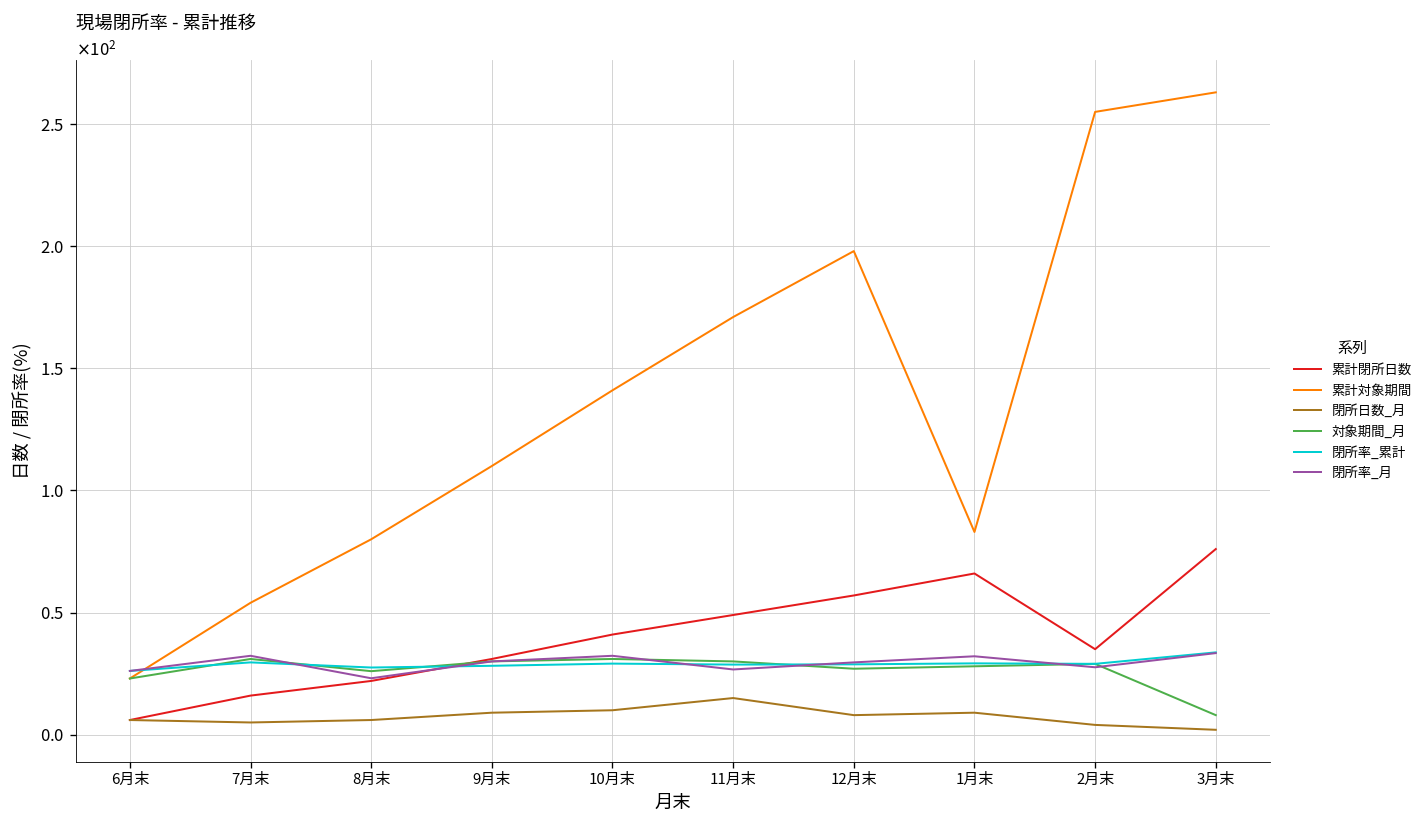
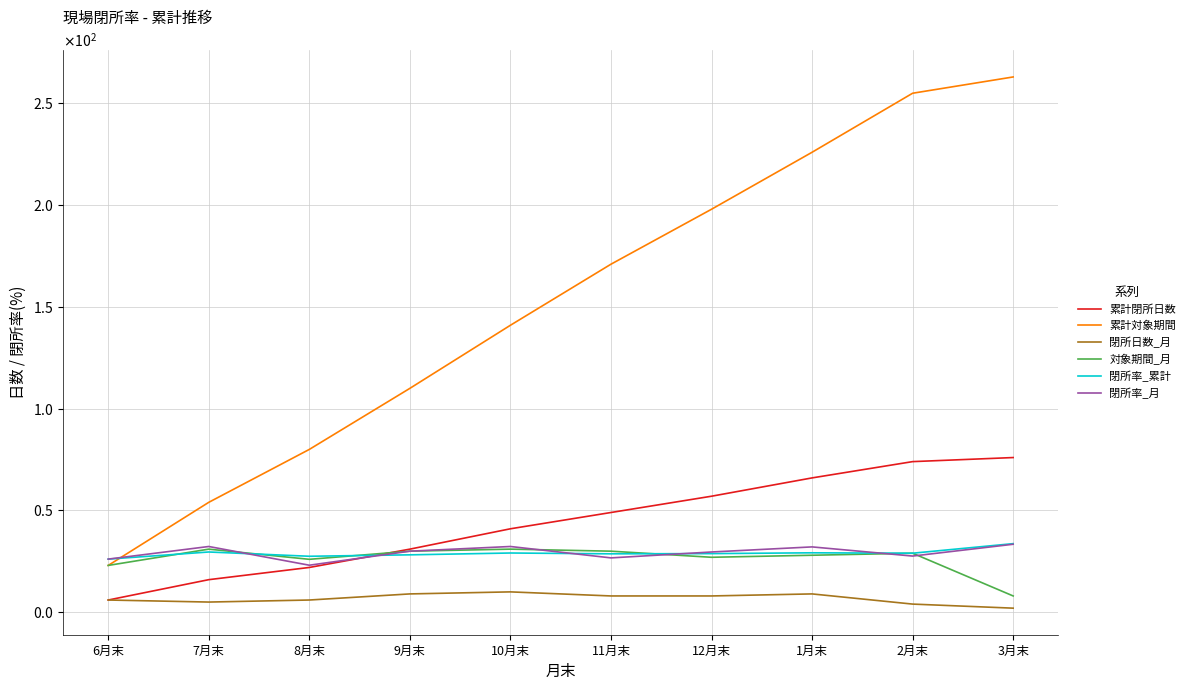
閉所日数_月, 11月末: 15 -> 8
累計対象期間, 1月末: 83 -> 226
累計閉所日数, 2月末: 35 -> 74
